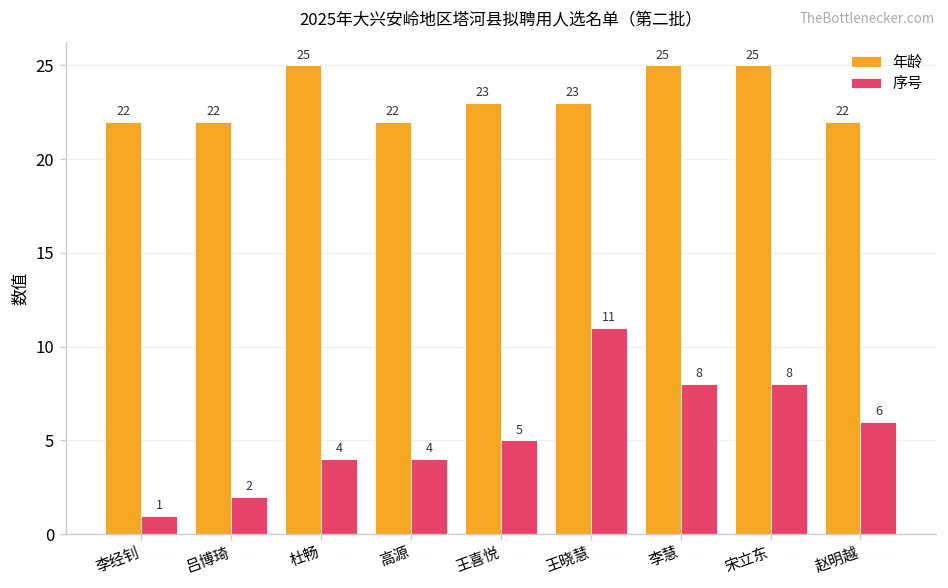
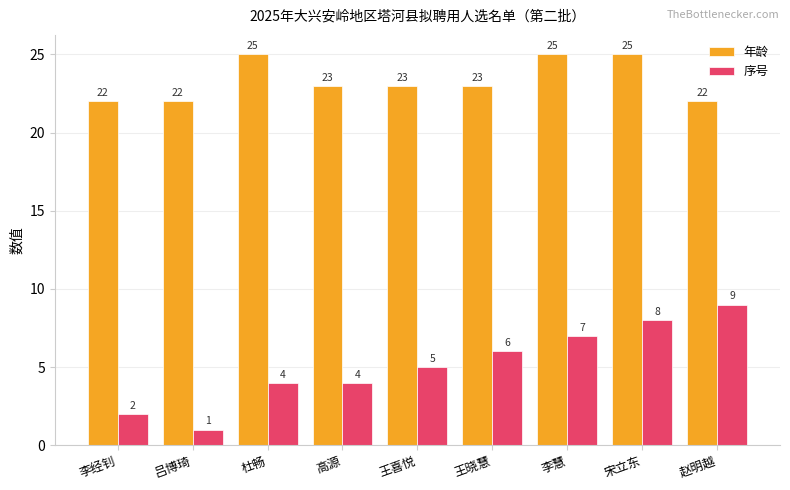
序号, 李经钊: 1 -> 2
序号, 吕博琦: 2 -> 1
年龄, 高源: 22 -> 23
序号, 王晓慧: 11 -> 6
序号, 李慧: 8 -> 7
序号, 赵明越: 6 -> 9
